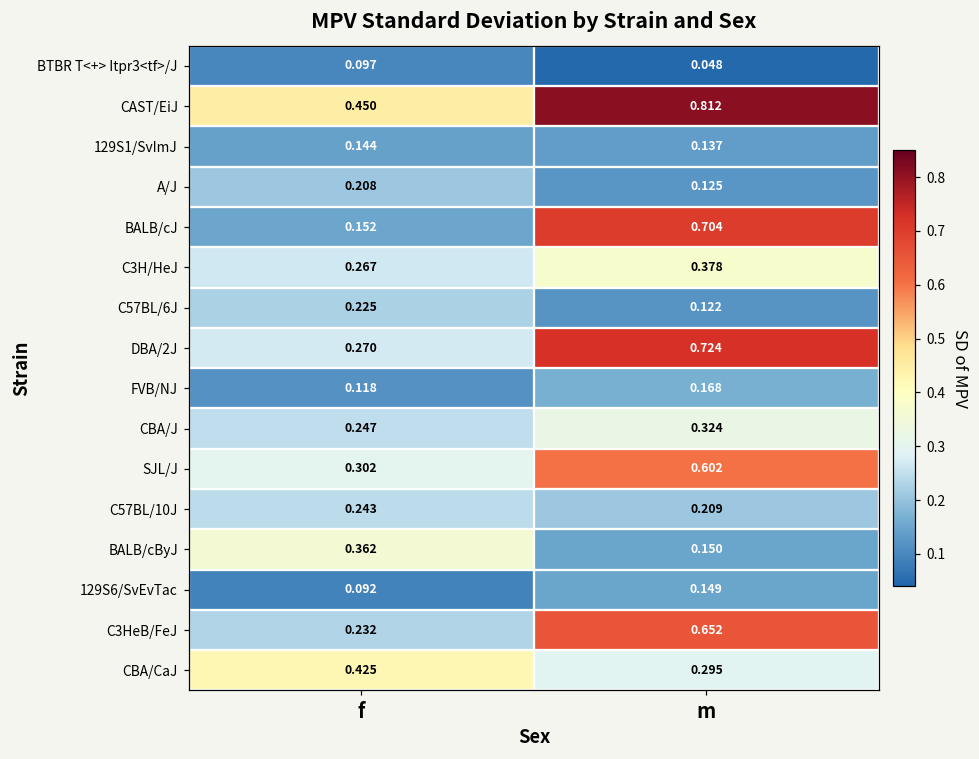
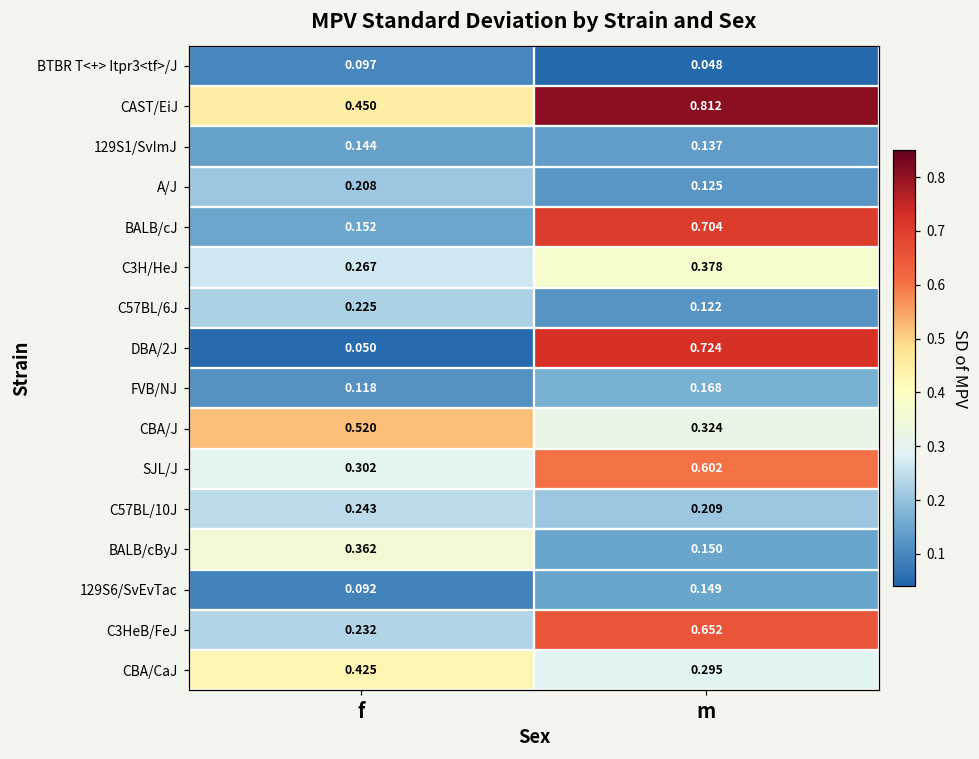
DBA/2J, f: 0.270 -> 0.050
CBA/J, f: 0.247 -> 0.520
